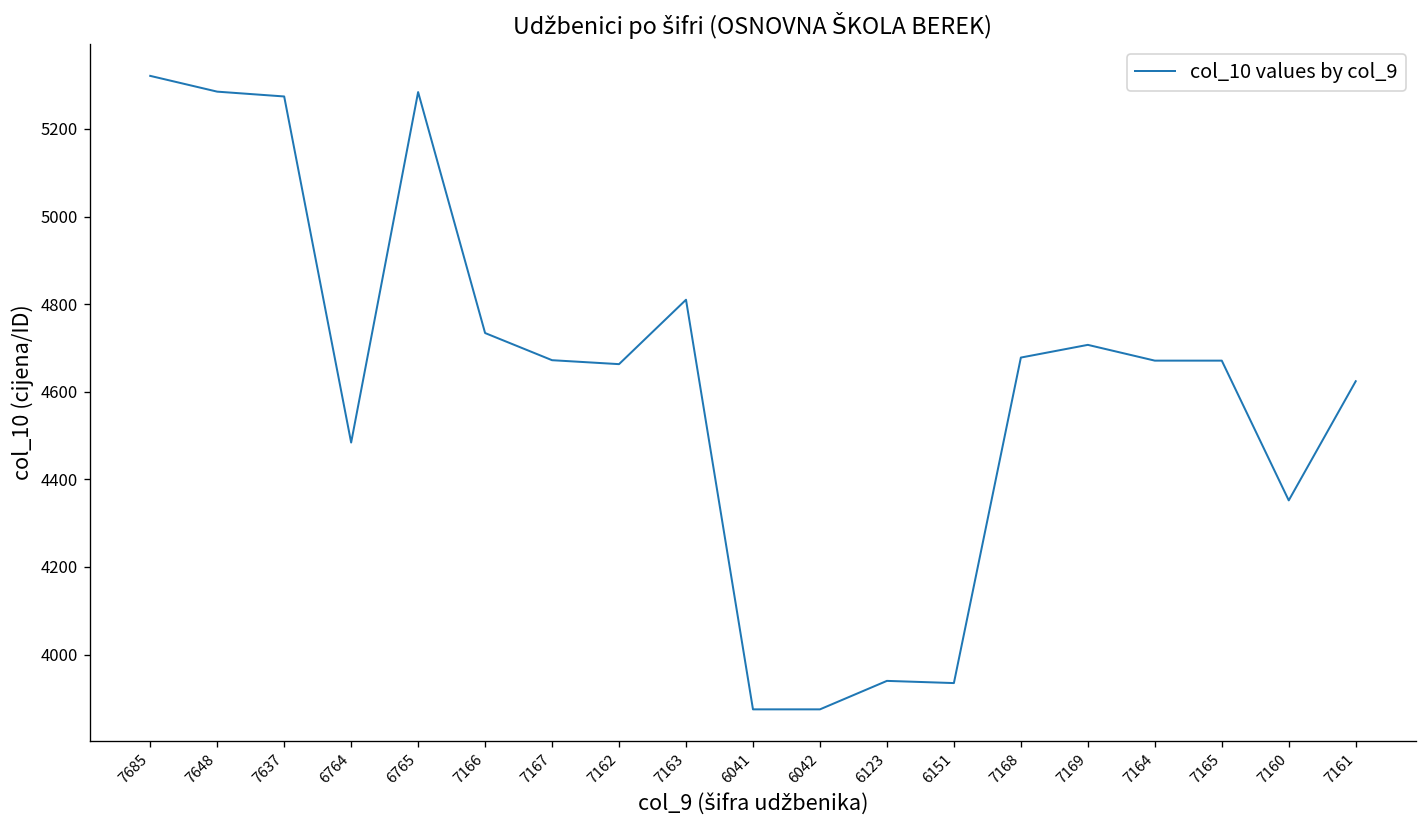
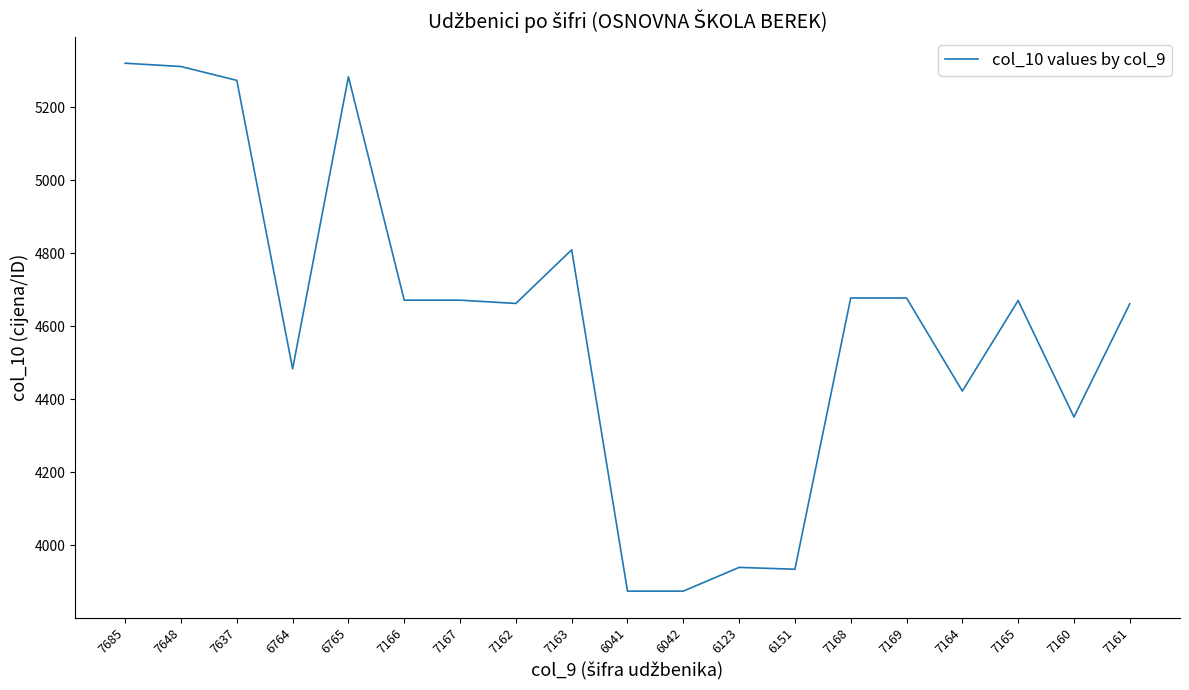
7648: 5290 -> 5310
7166: 4730 -> 4670
7169: 4710 -> 4680
7164: 4670 -> 4420
7161: 4620 -> 4660
